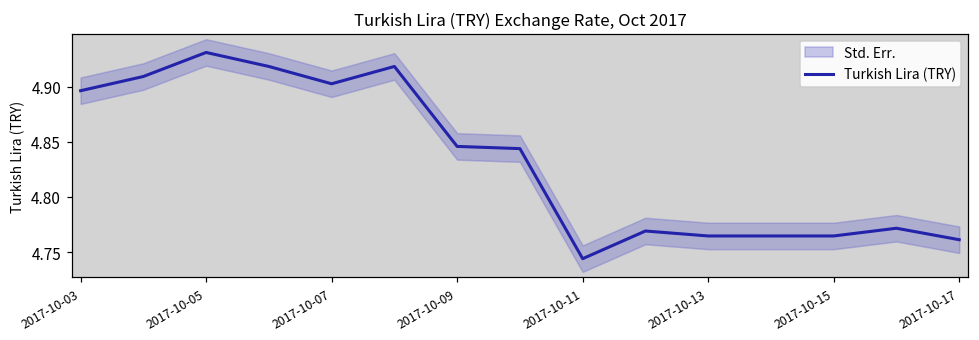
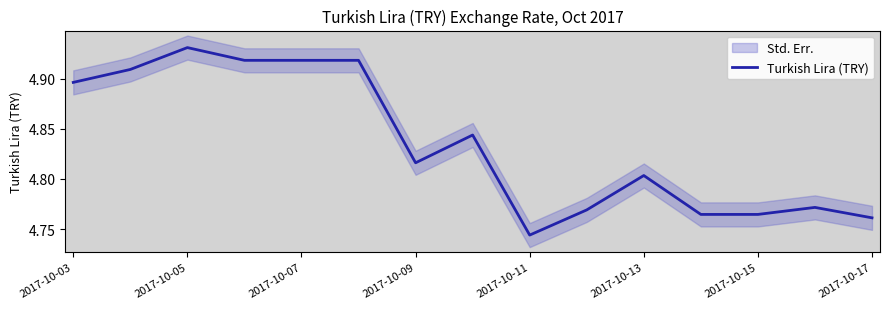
Turkish Lira (TRY), 2017-10-07: 4.903 -> 4.918
Turkish Lira (TRY), 2017-10-09: 4.846 -> 4.816
Turkish Lira (TRY), 2017-10-13: 4.765 -> 4.803
